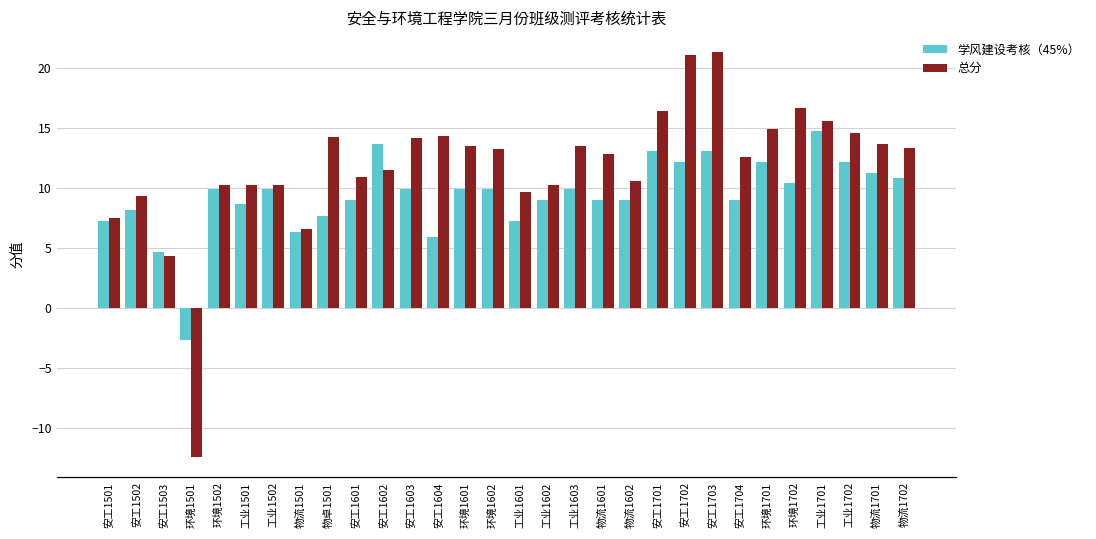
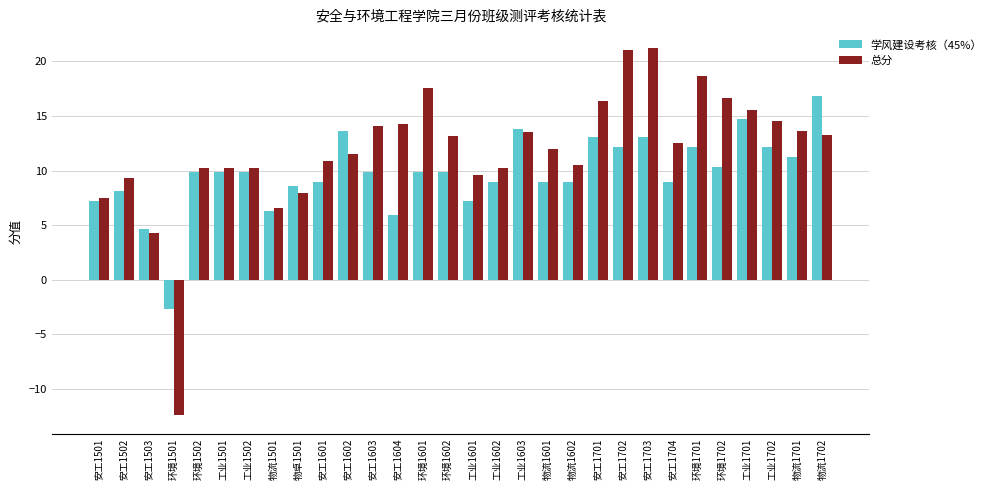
学风建设考核（45%）, 工业1501: 8.6 -> 9.9
学风建设考核（45%）, 物卓1501: 7.7 -> 8.6
总分, 物卓1501: 14.2 -> 8.0
总分, 环境1601: 13.5 -> 17.6
学风建设考核（45%）, 工业1603: 9.9 -> 13.8
总分, 物流1601: 12.8 -> 12.0
总分, 环境1701: 14.9 -> 18.7
学风建设考核（45%）, 物流1702: 10.8 -> 16.8
